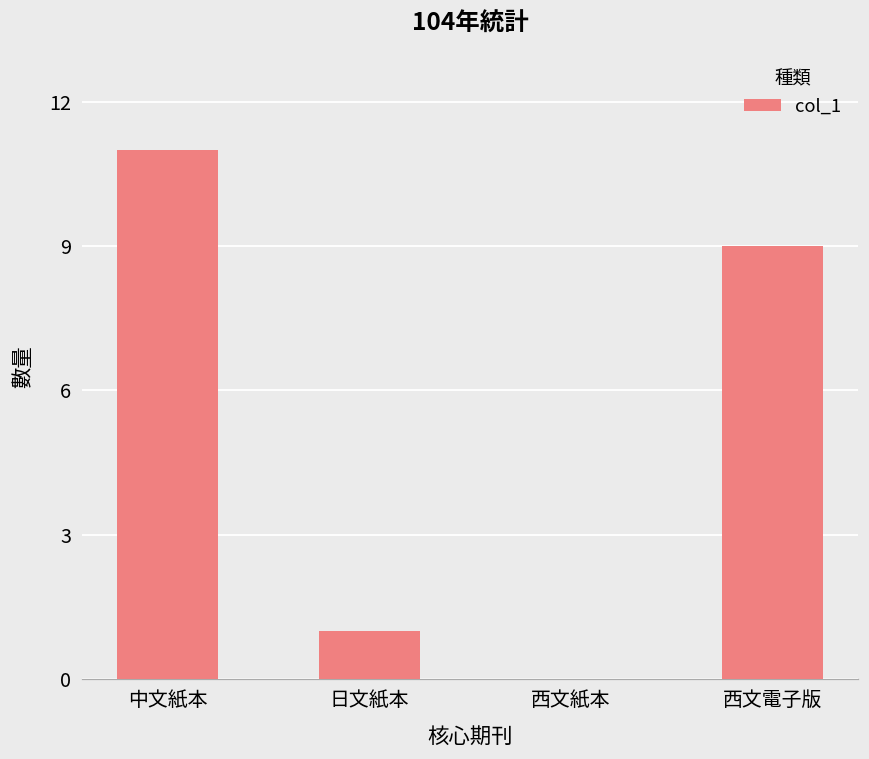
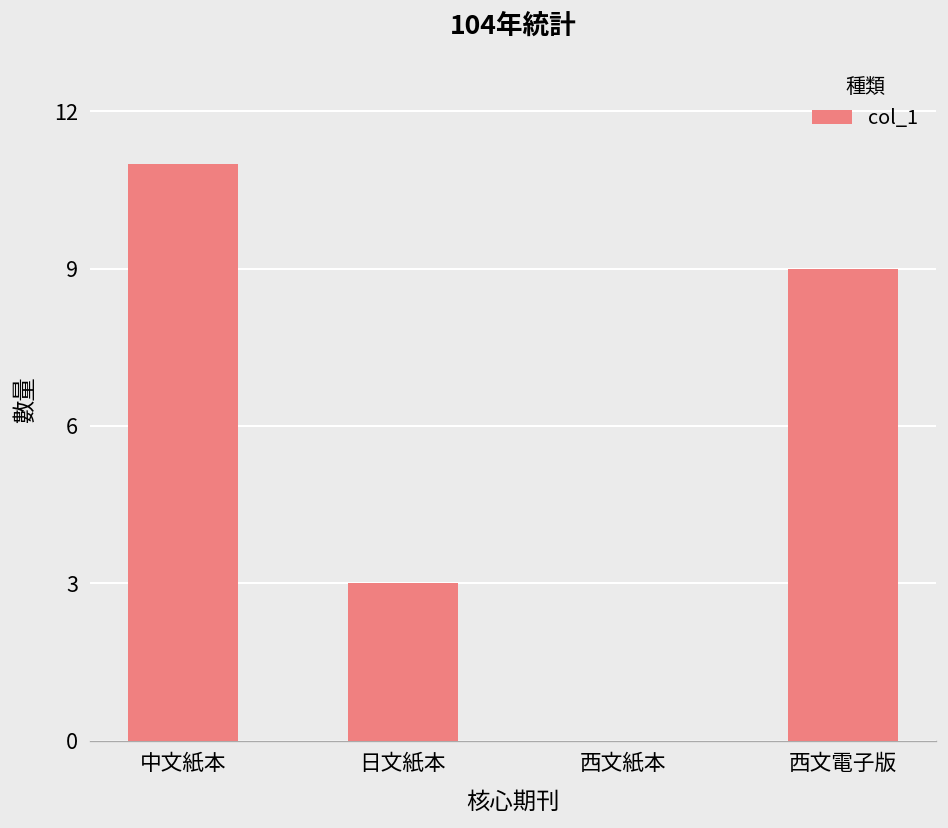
日文紙本: 1 -> 3
